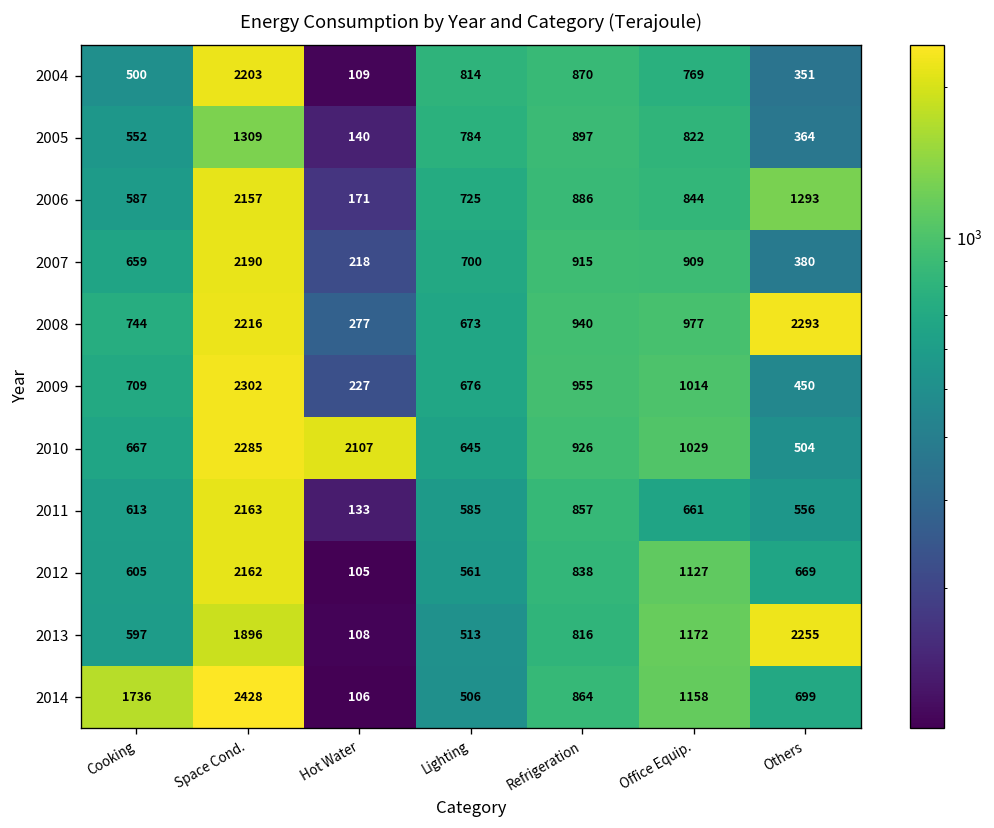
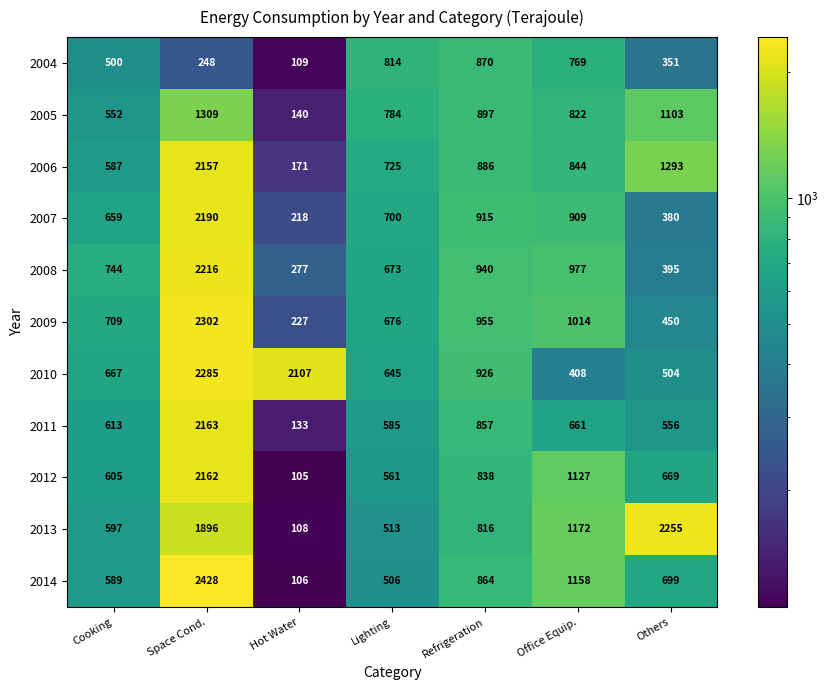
2004, Space Cond.: 2203 -> 248
2005, Others: 364 -> 1103
2008, Others: 2293 -> 395
2010, Office Equip.: 1029 -> 408
2014, Cooking: 1736 -> 589
